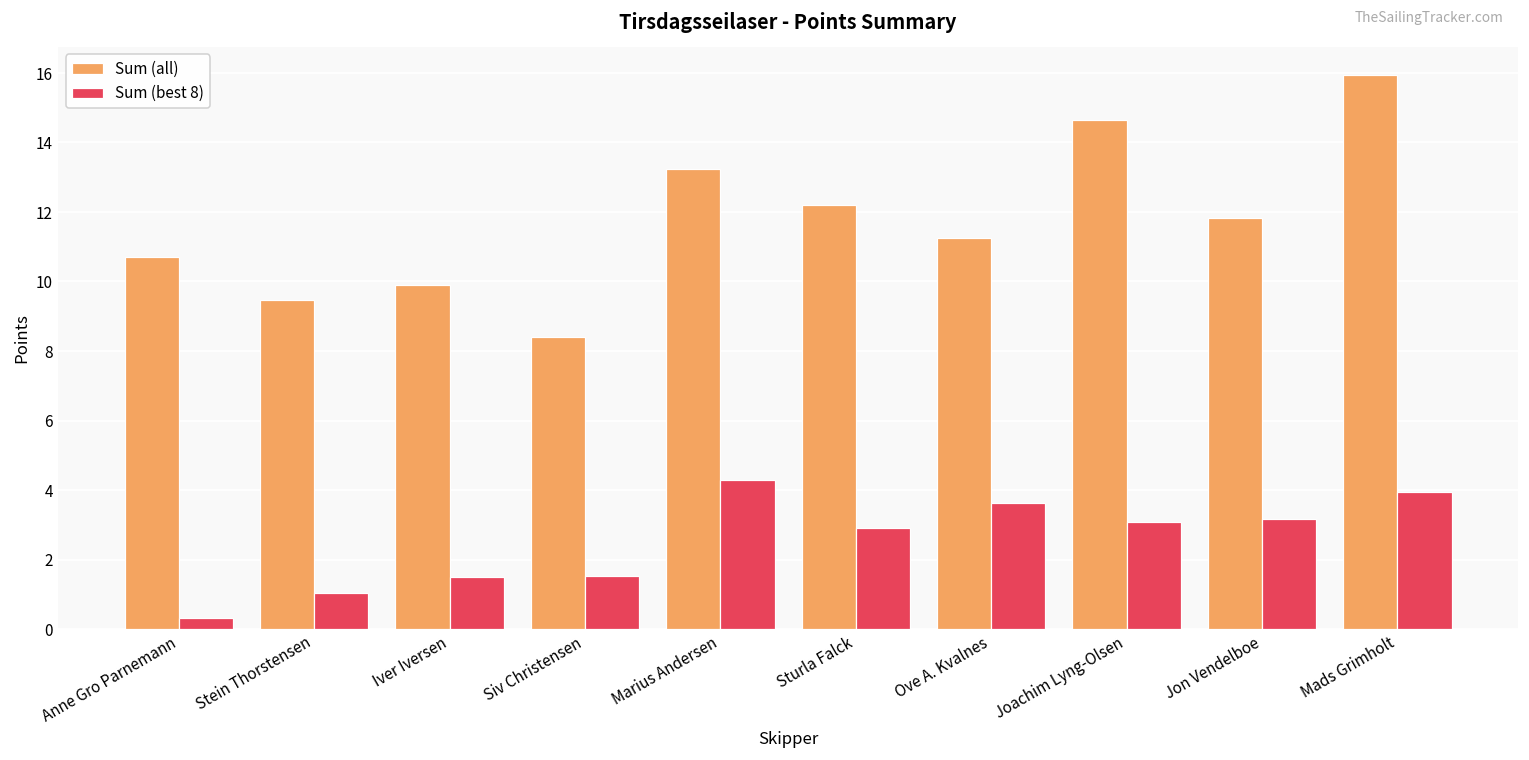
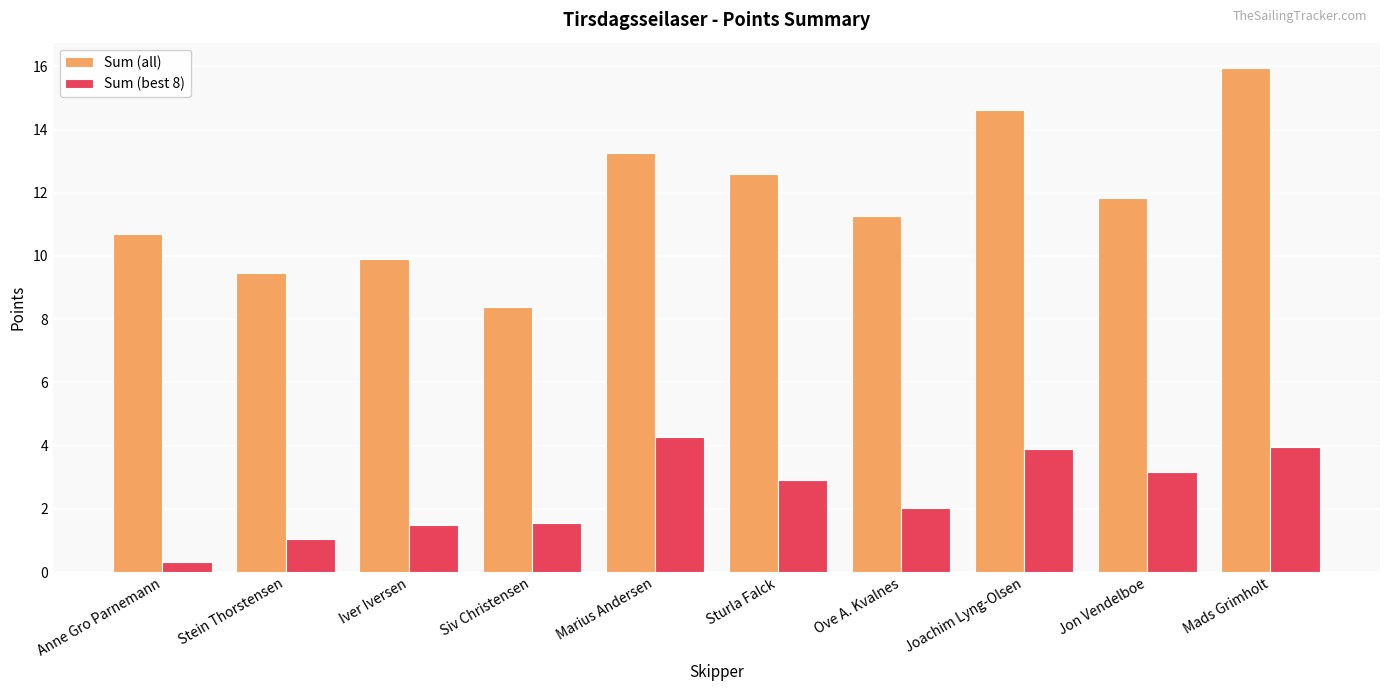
Sum (all), Sturla Falck: 12.2 -> 12.6
Sum (best 8), Ove A. Kvalnes: 3.6 -> 2.0
Sum (best 8), Joachim Lyng-Olsen: 3.1 -> 3.9
